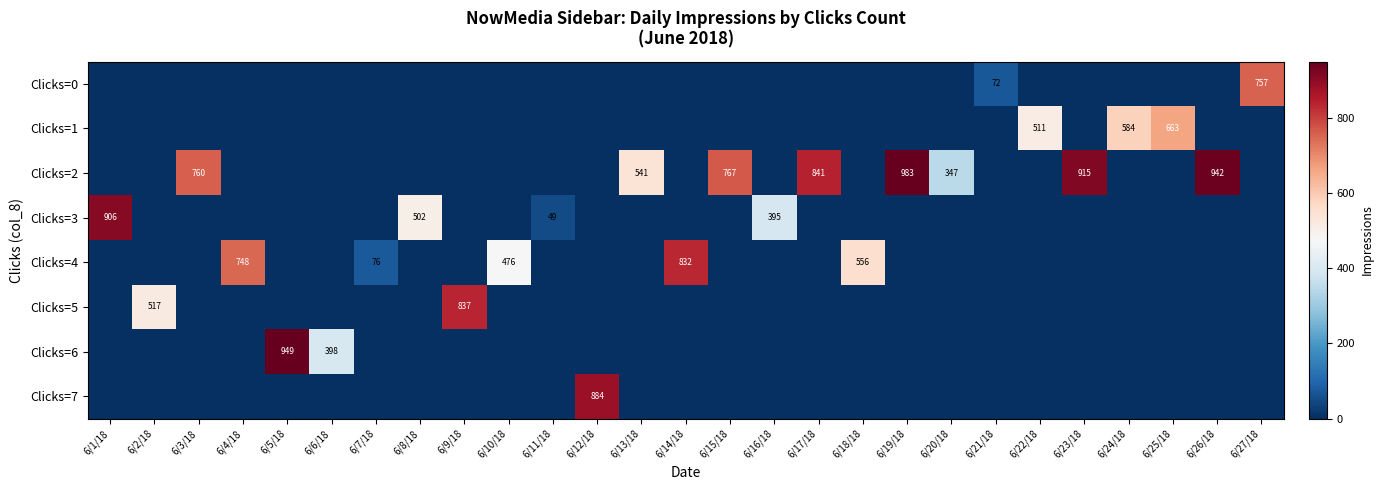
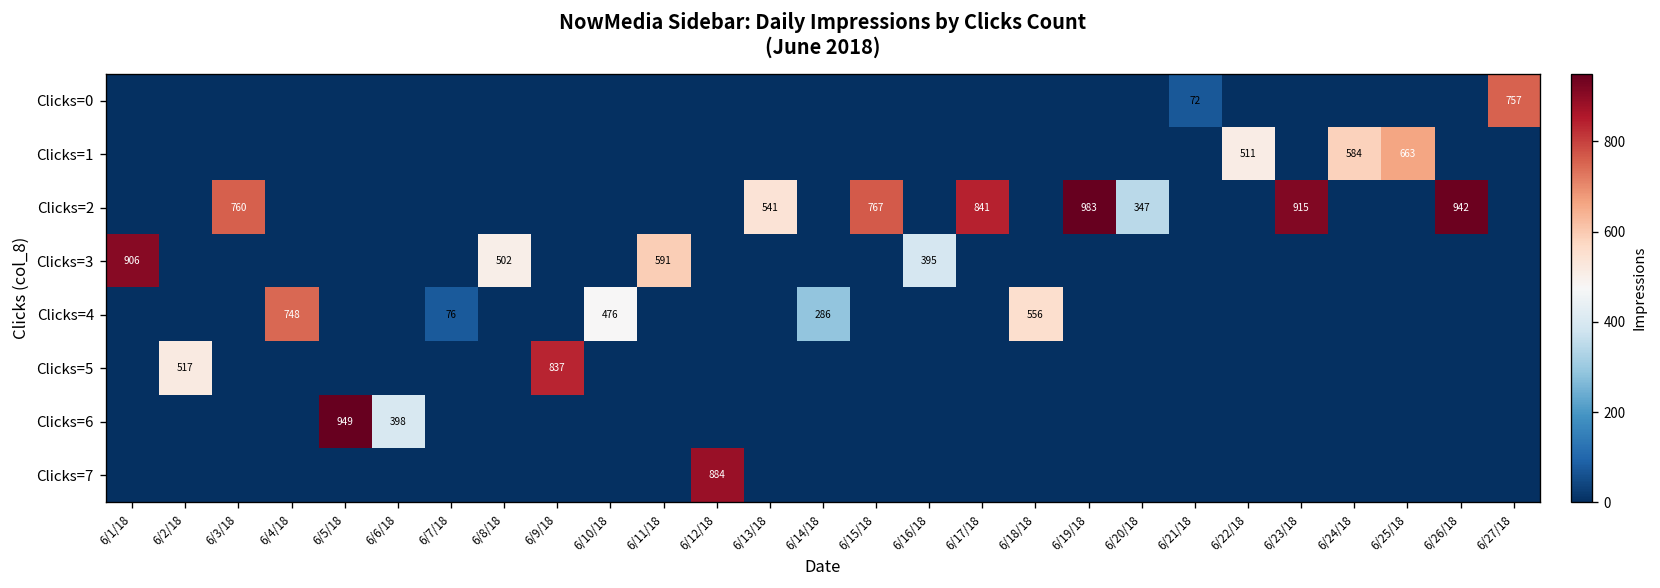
Clicks=3, 6/11/18: 49 -> 591
Clicks=4, 6/14/18: 832 -> 286
